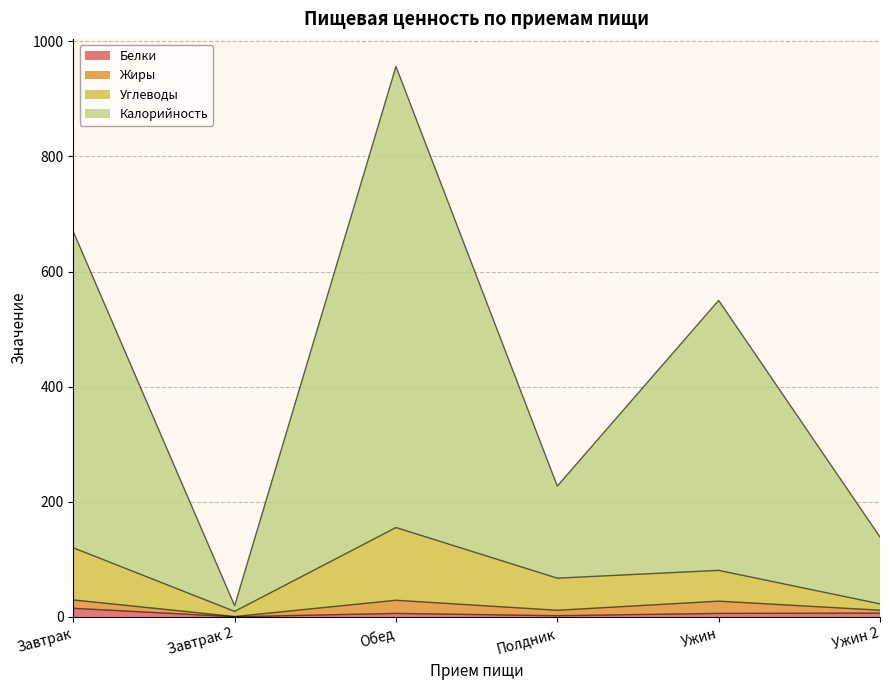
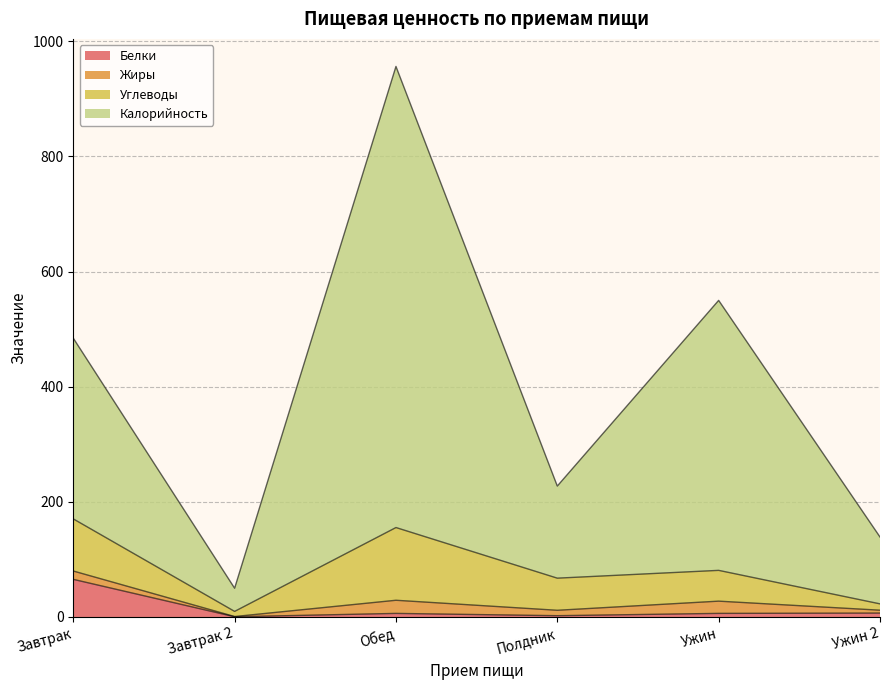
Белки, Завтрак: 20 -> 70
Калорийность, Завтрак: 550 -> 310
Калорийность, Завтрак 2: 10 -> 40
